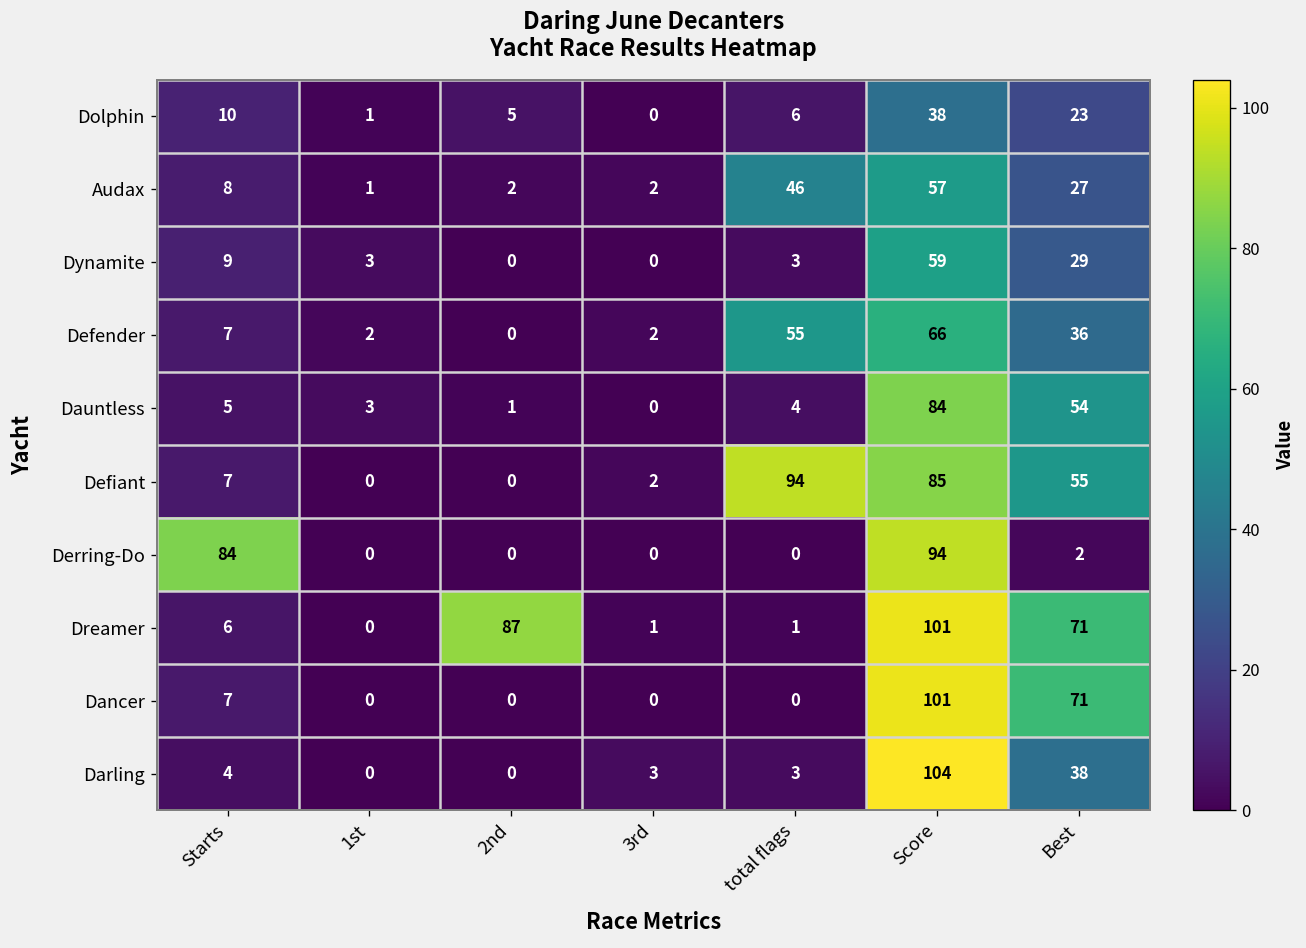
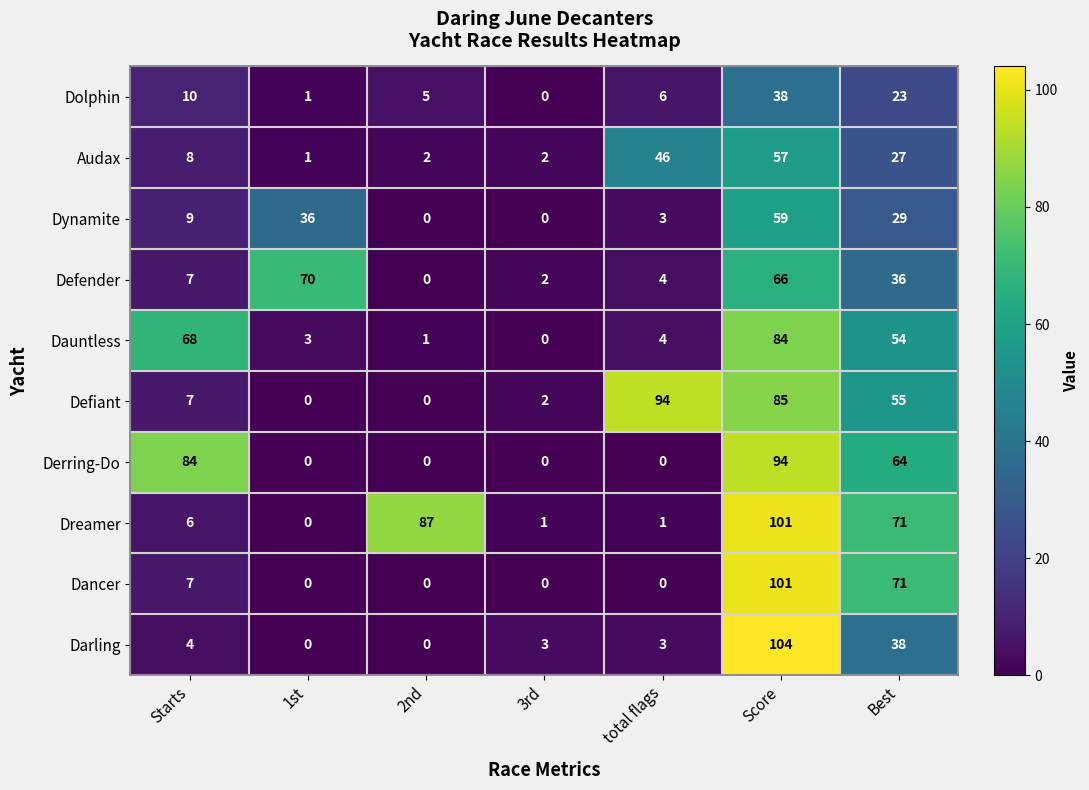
Dynamite, 1st: 3 -> 36
Defender, 1st: 2 -> 70
Defender, total flags: 55 -> 4
Dauntless, Starts: 5 -> 68
Derring-Do, Best: 2 -> 64
